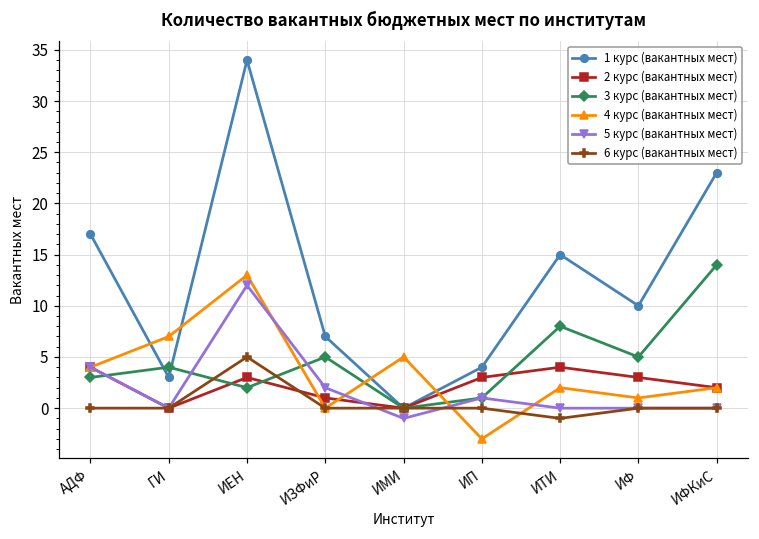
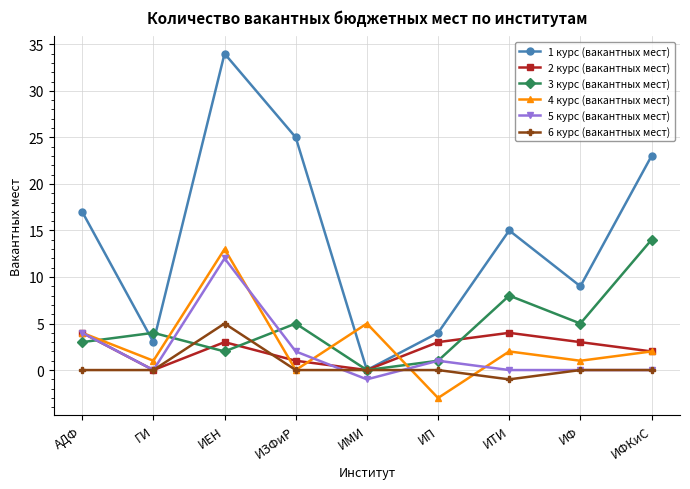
4 курс (вакантных мест), ГИ: 7 -> 1
1 курс (вакантных мест), ИЗФиР: 7 -> 25
1 курс (вакантных мест), ИФ: 10 -> 9
